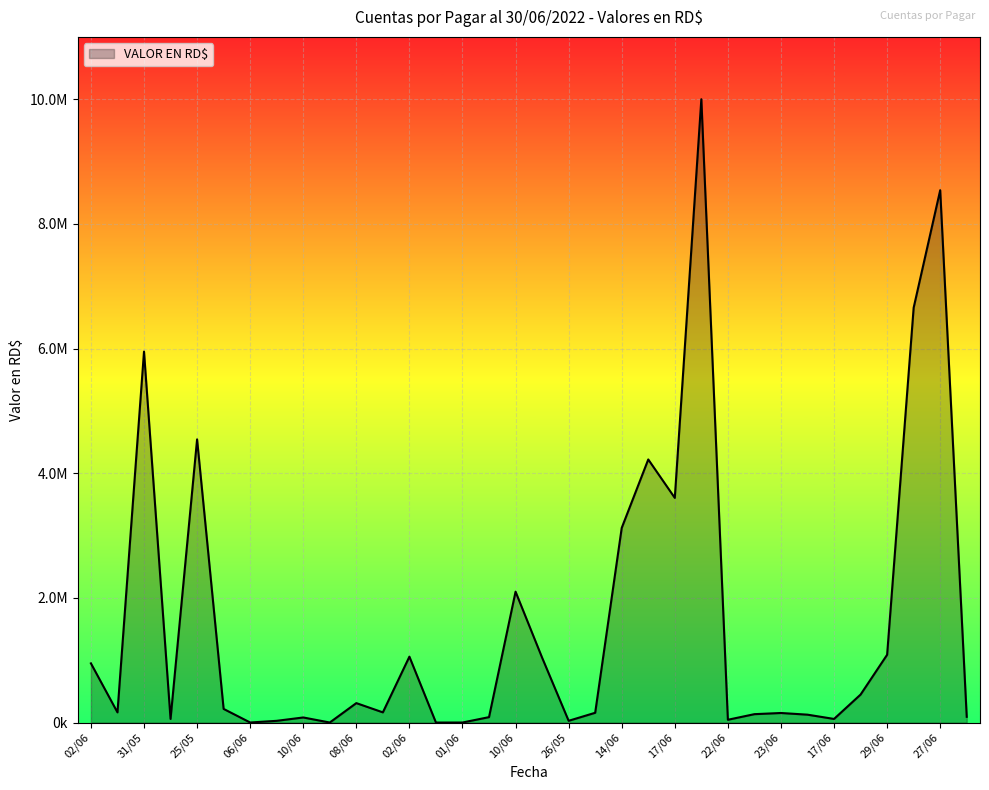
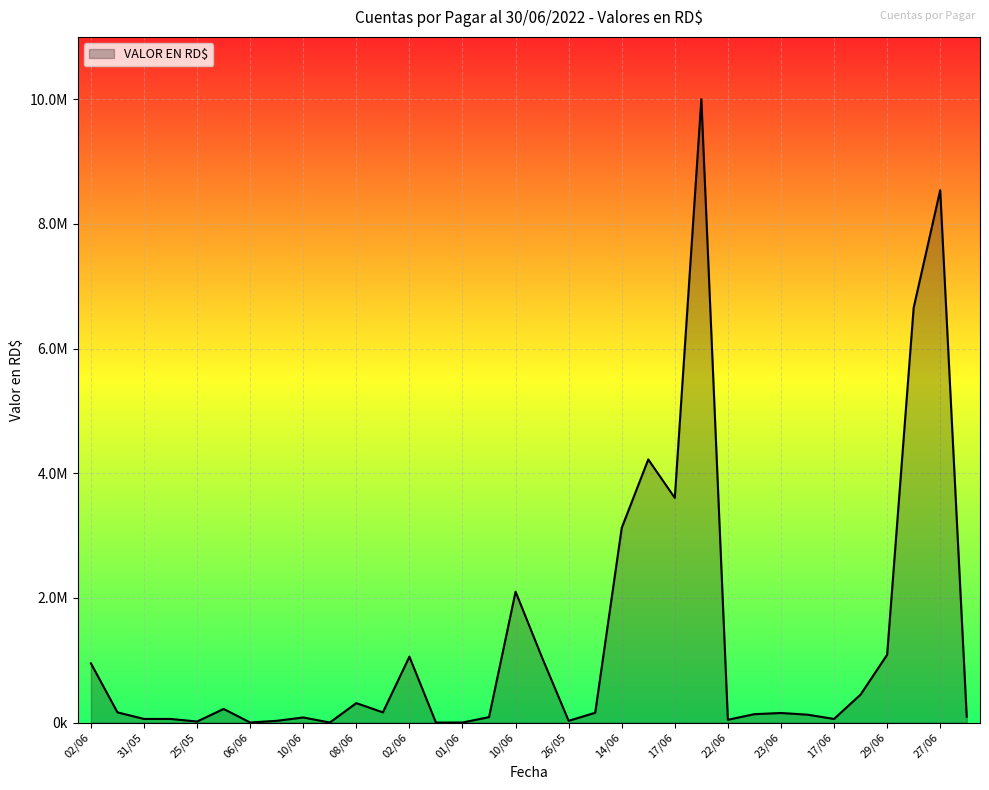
31/05: 6000000 -> 100000
25/05: 4500000 -> 0
